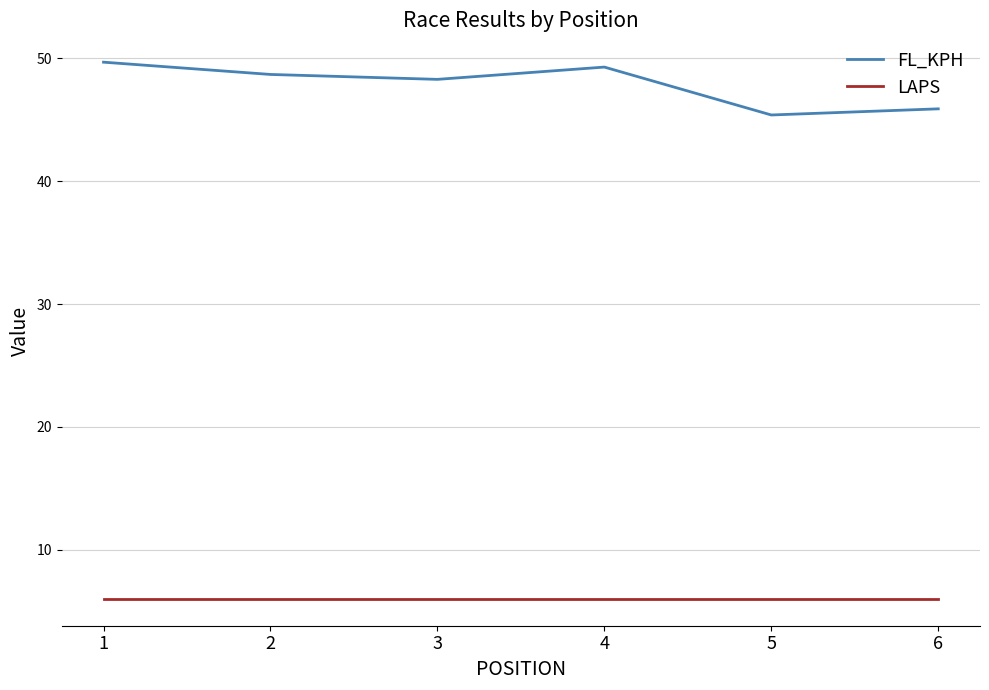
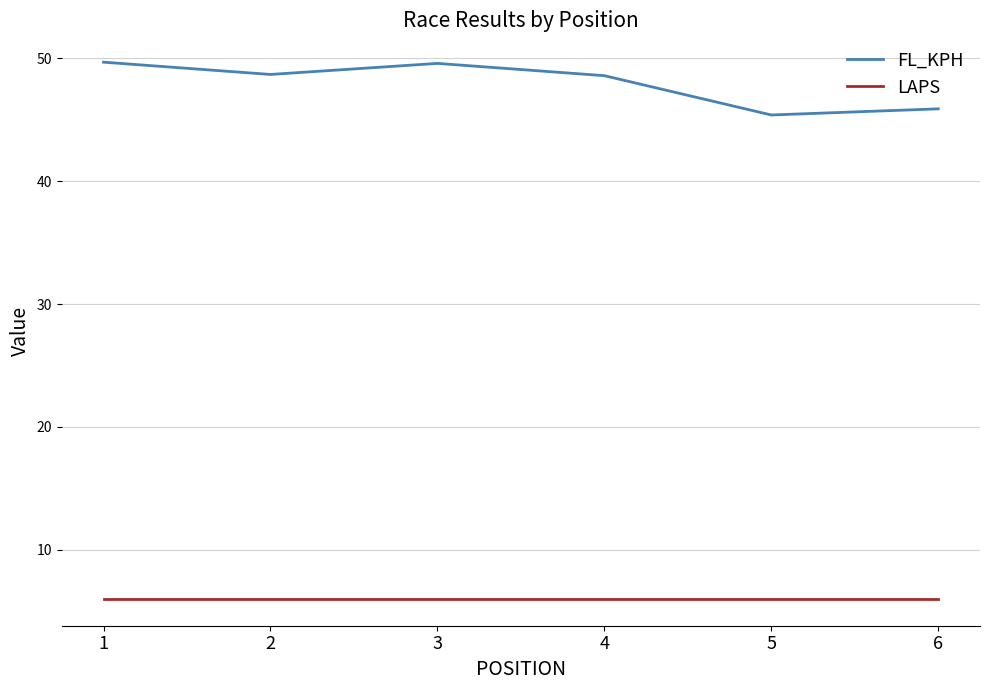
FL_KPH, 3: 48.3 -> 49.6
FL_KPH, 4: 49.3 -> 48.6
